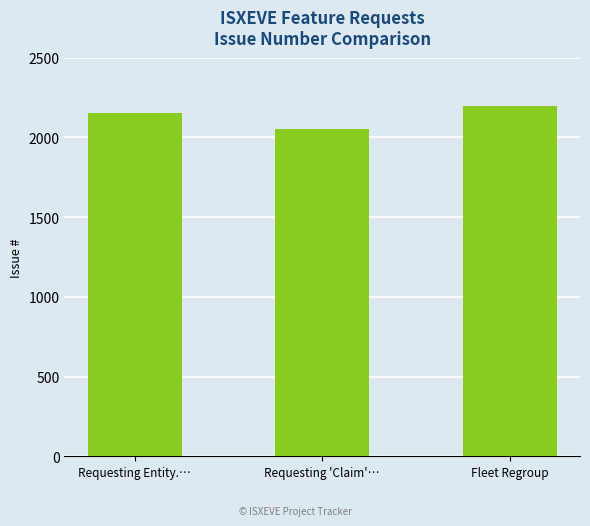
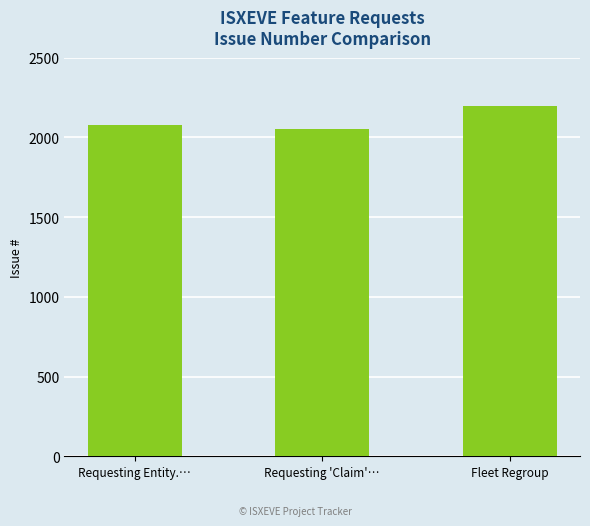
Requesting Entity.…: 2160 -> 2080
